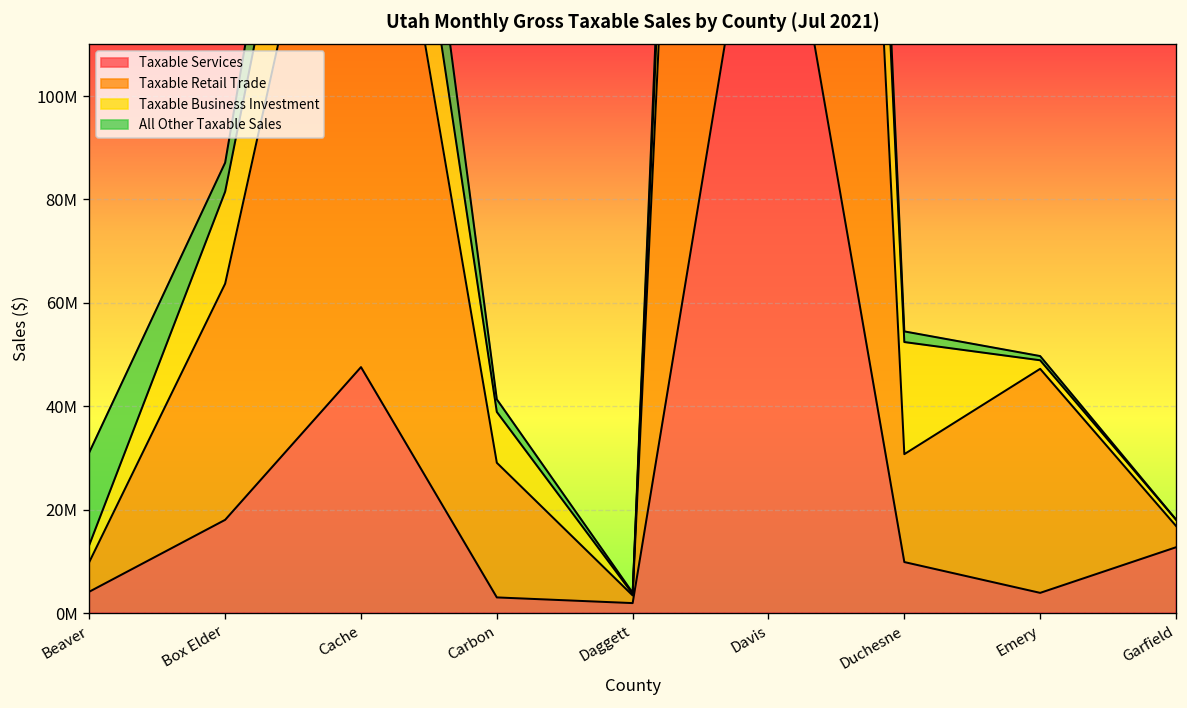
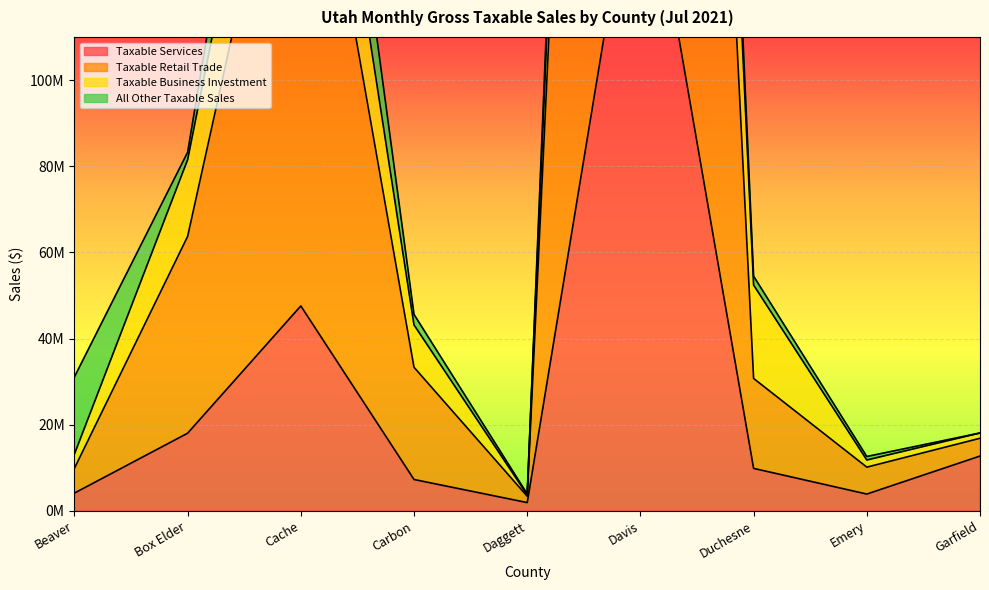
All Other Taxable Sales, Box Elder: 6000000 -> 2000000
Taxable Services, Carbon: 3000000 -> 7000000
Taxable Retail Trade, Emery: 43000000 -> 6000000
